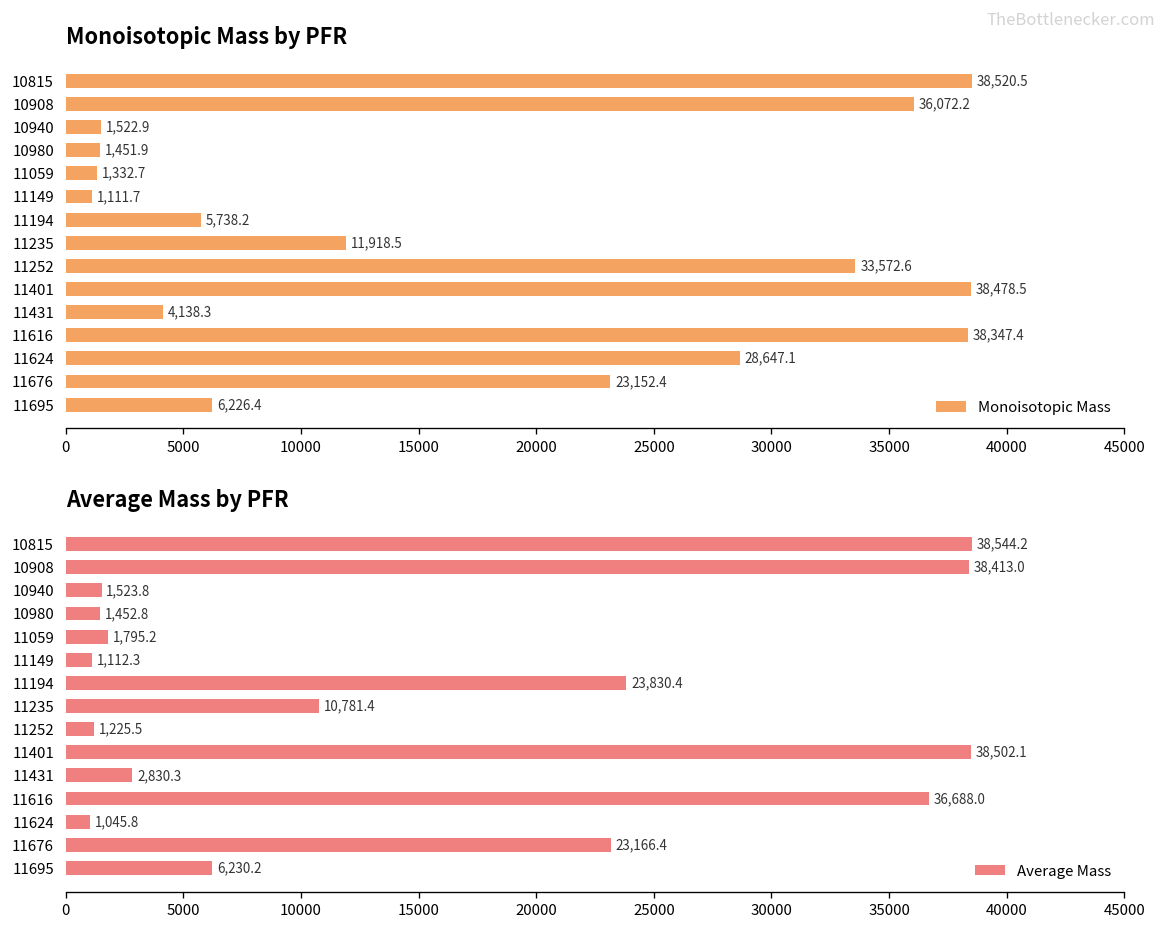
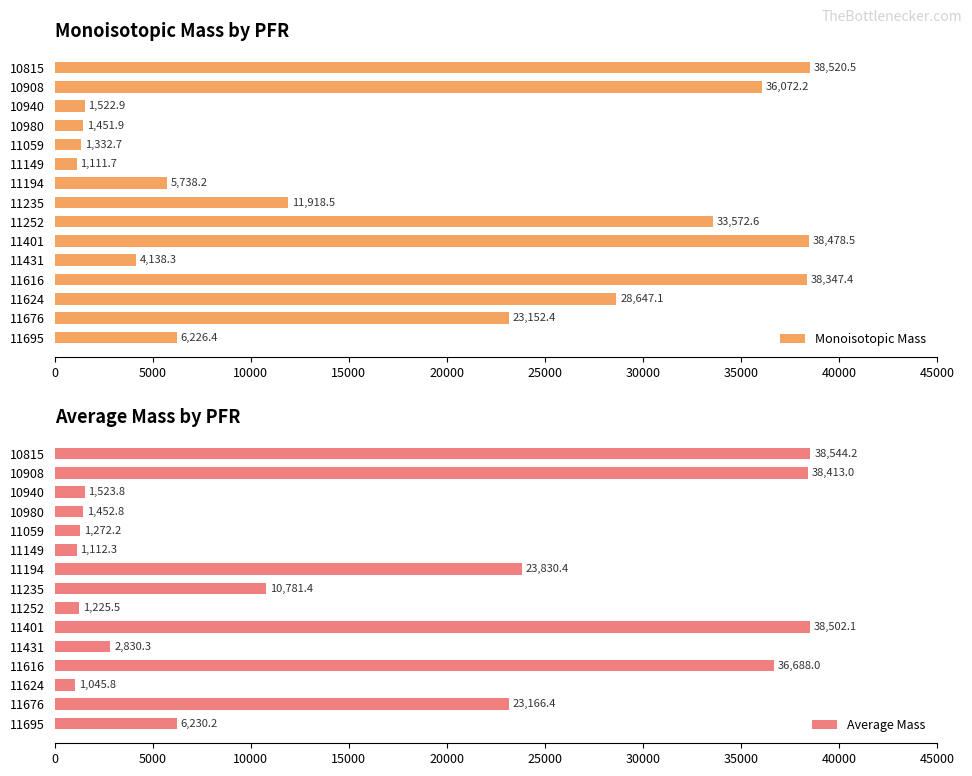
Average Mass by PFR, 11059: 1,795.2 -> 1,272.2
